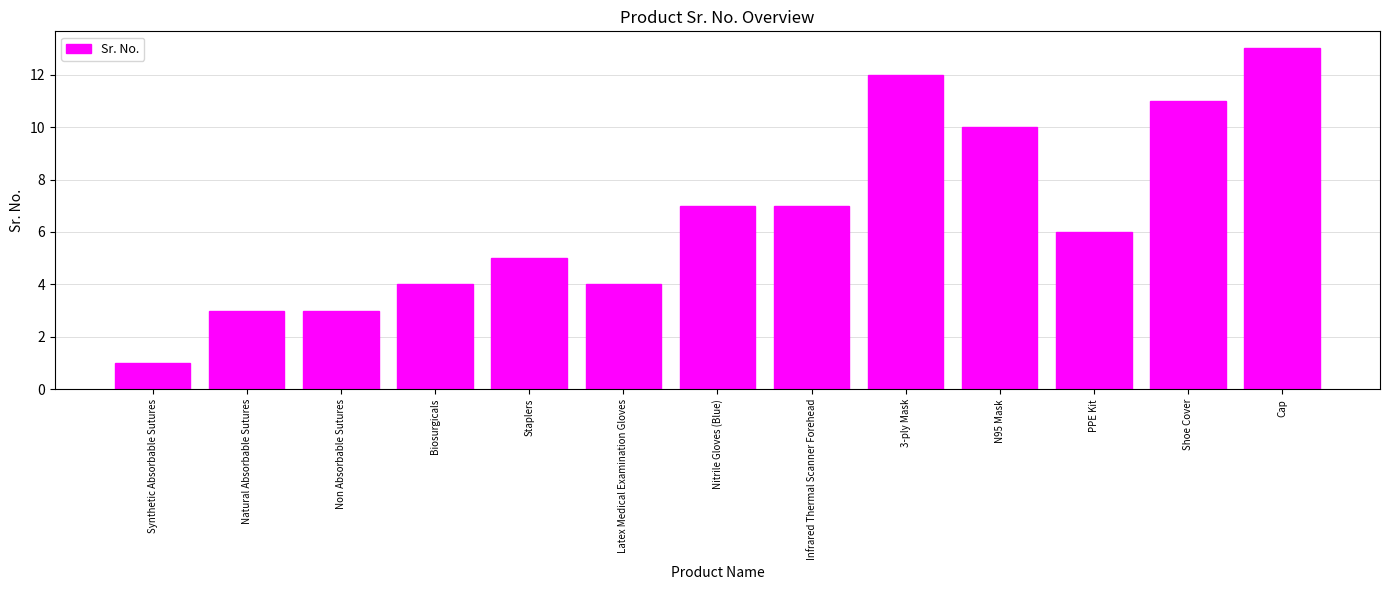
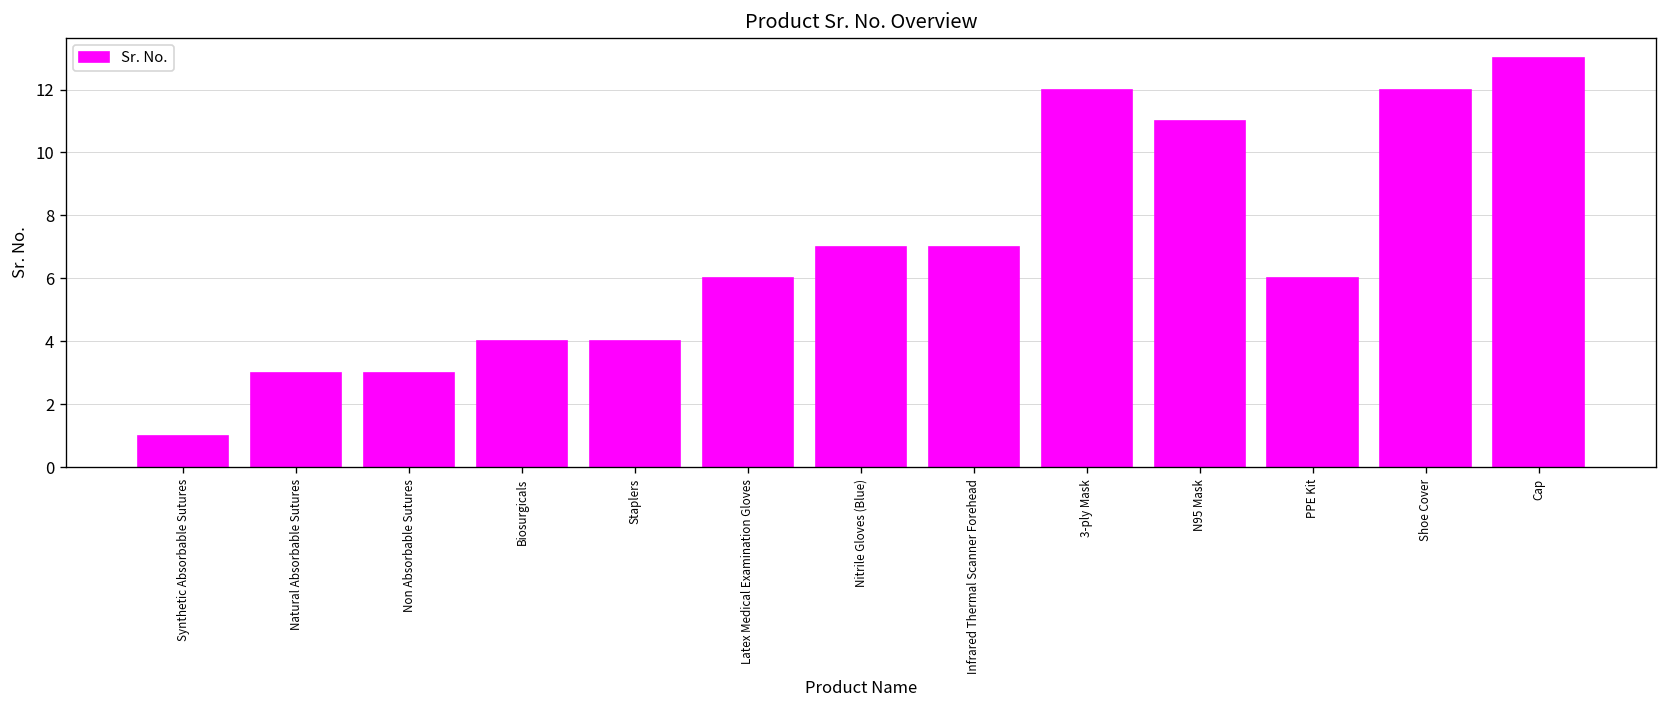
Staplers: 5 -> 4
Latex Medical Examination Gloves: 4 -> 6
N95 Mask: 10 -> 11
Shoe Cover: 11 -> 12
